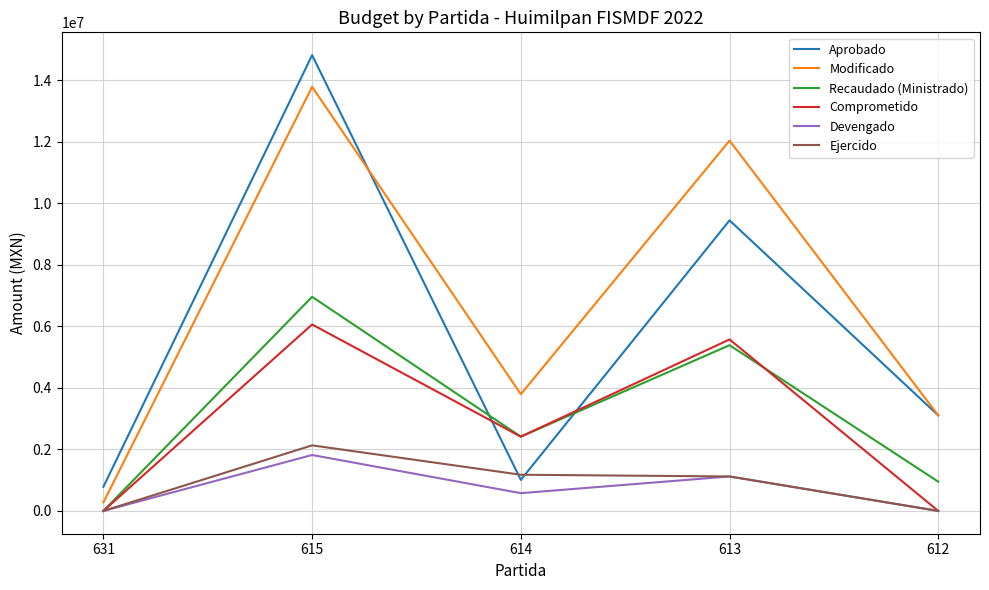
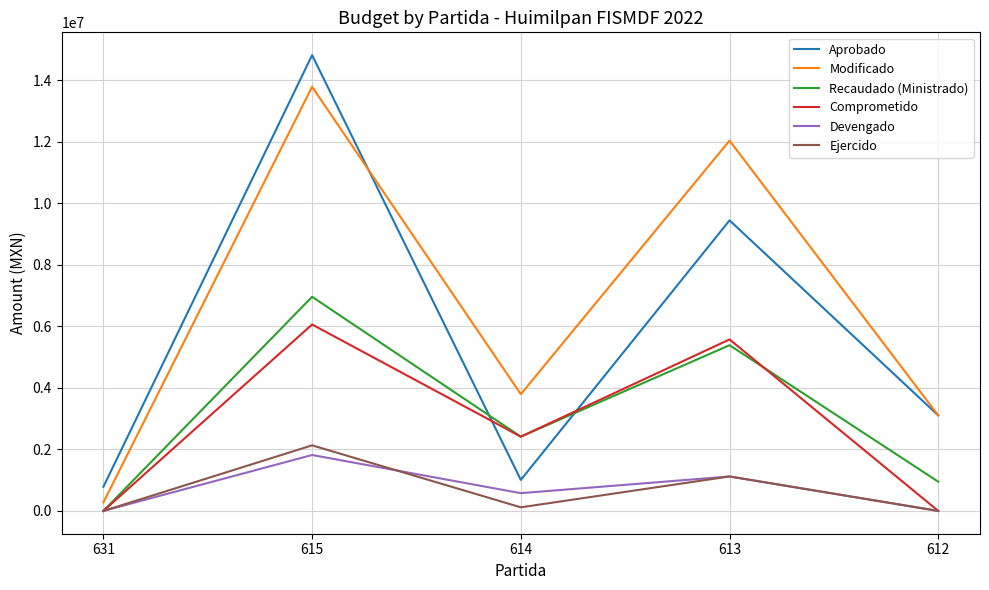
Ejercido, 614: 1200000 -> 100000
